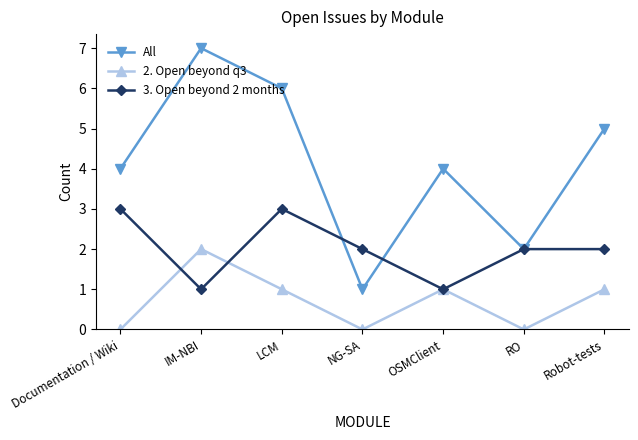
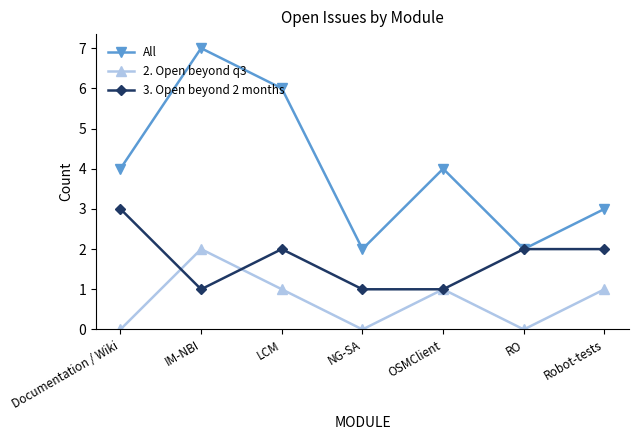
3. Open beyond 2 months, LCM: 3 -> 2
All, NG-SA: 1 -> 2
3. Open beyond 2 months, NG-SA: 2 -> 1
All, Robot-tests: 5 -> 3
